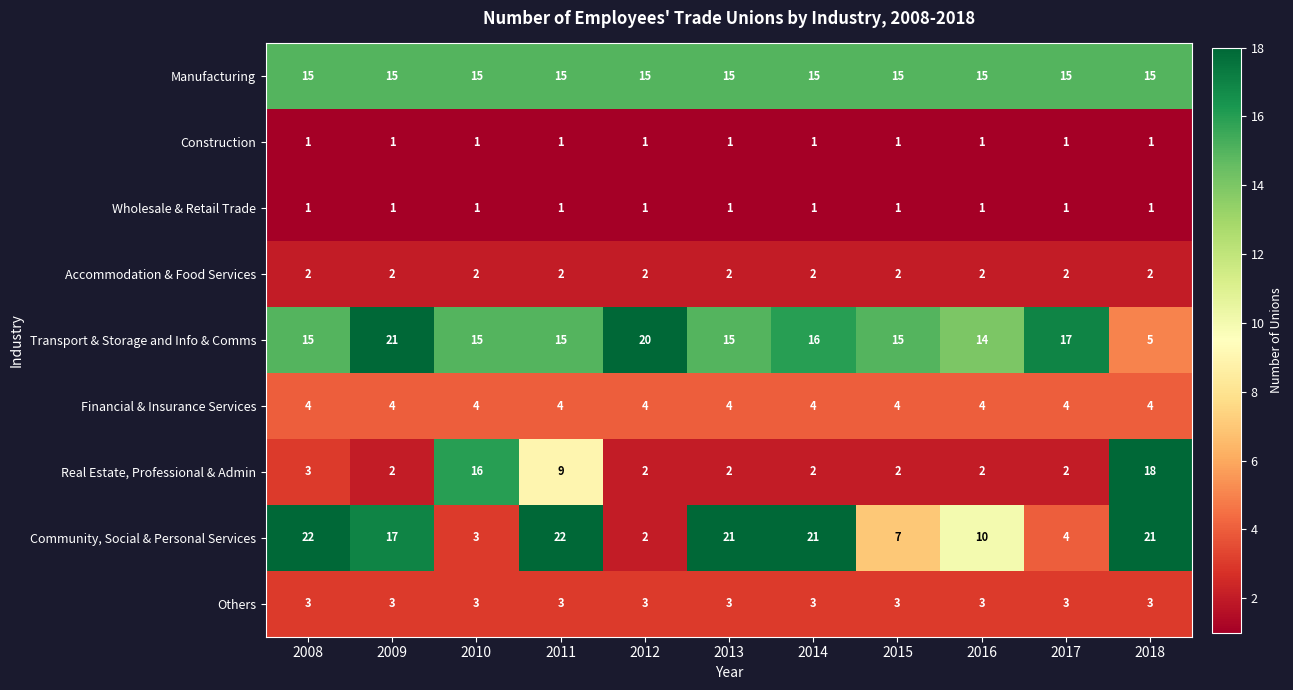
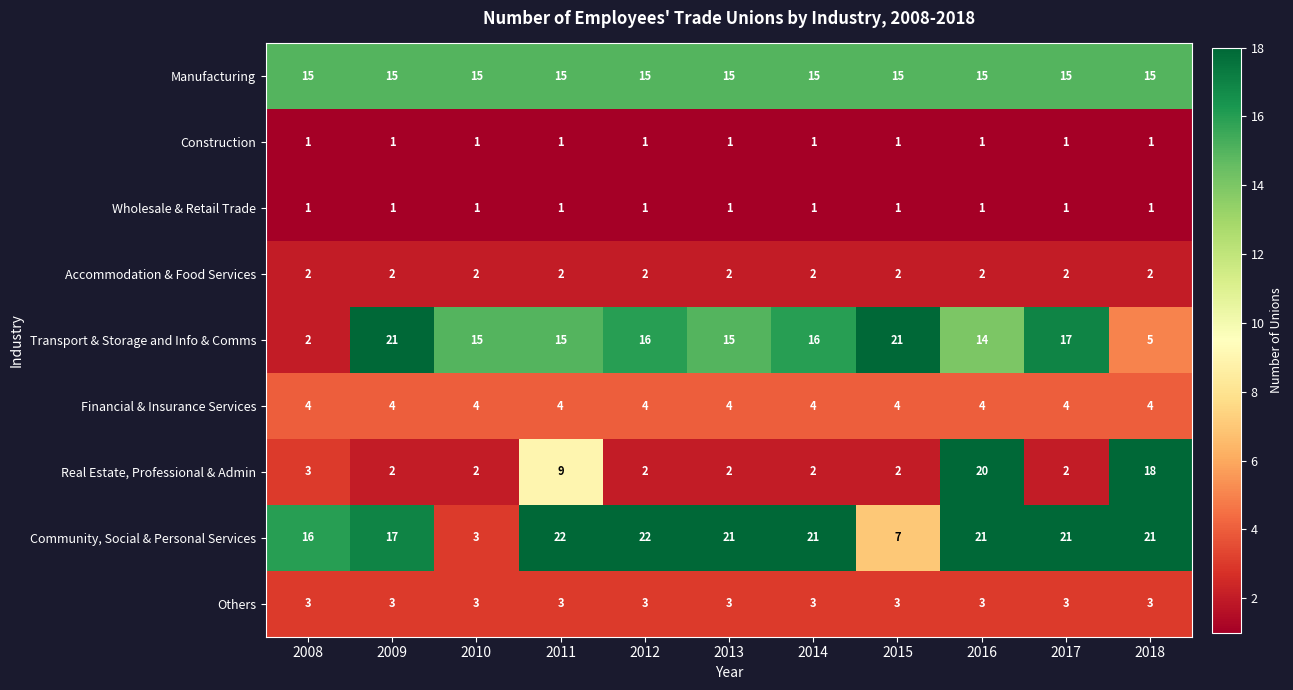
Transport & Storage and Info & Comms, 2008: 15 -> 2
Transport & Storage and Info & Comms, 2012: 20 -> 16
Transport & Storage and Info & Comms, 2015: 15 -> 21
Real Estate, Professional & Admin, 2010: 16 -> 2
Real Estate, Professional & Admin, 2016: 2 -> 20
Community, Social & Personal Services, 2008: 22 -> 16
Community, Social & Personal Services, 2012: 2 -> 22
Community, Social & Personal Services, 2016: 10 -> 21
Community, Social & Personal Services, 2017: 4 -> 21
